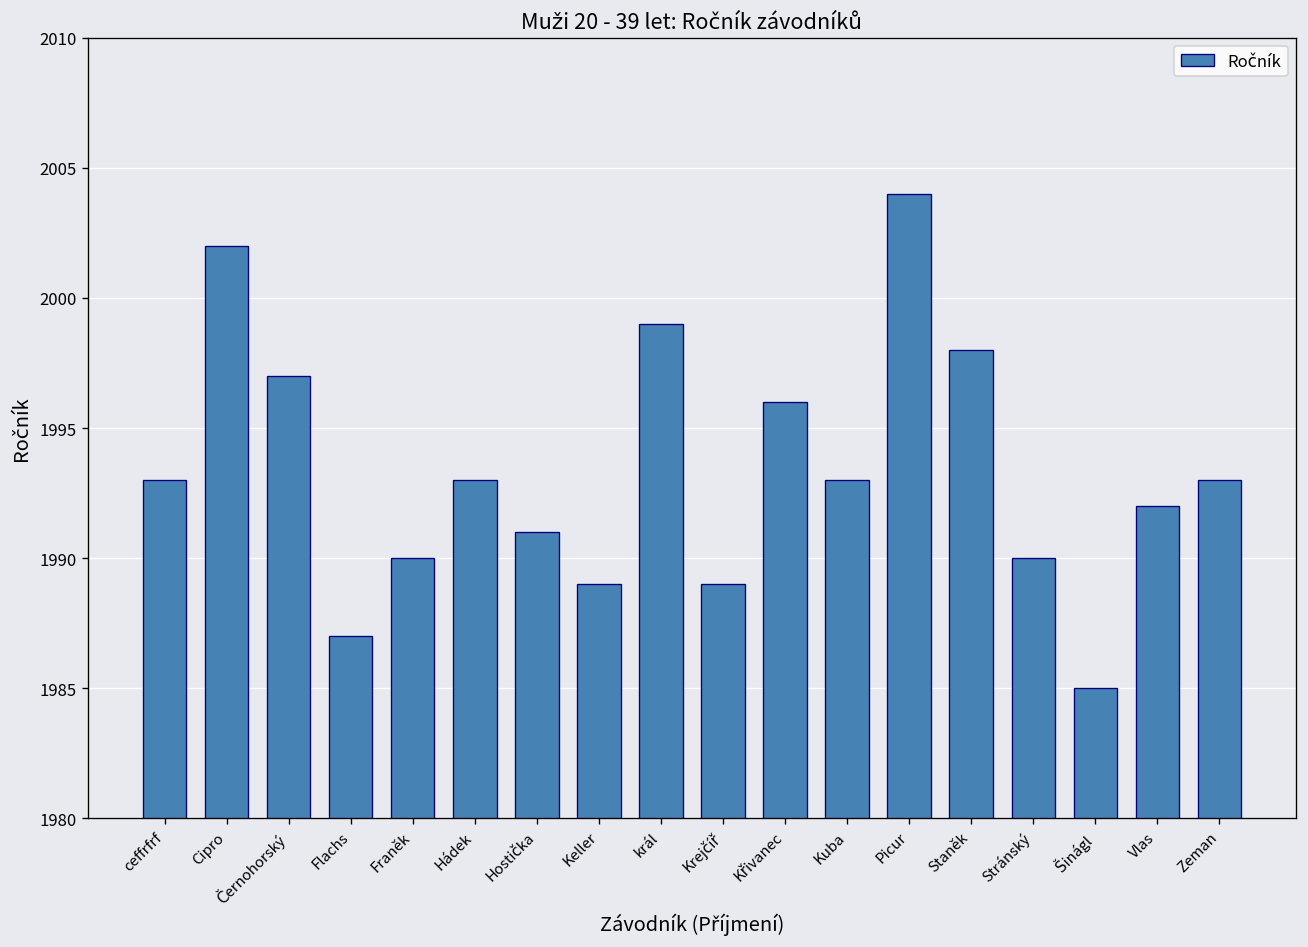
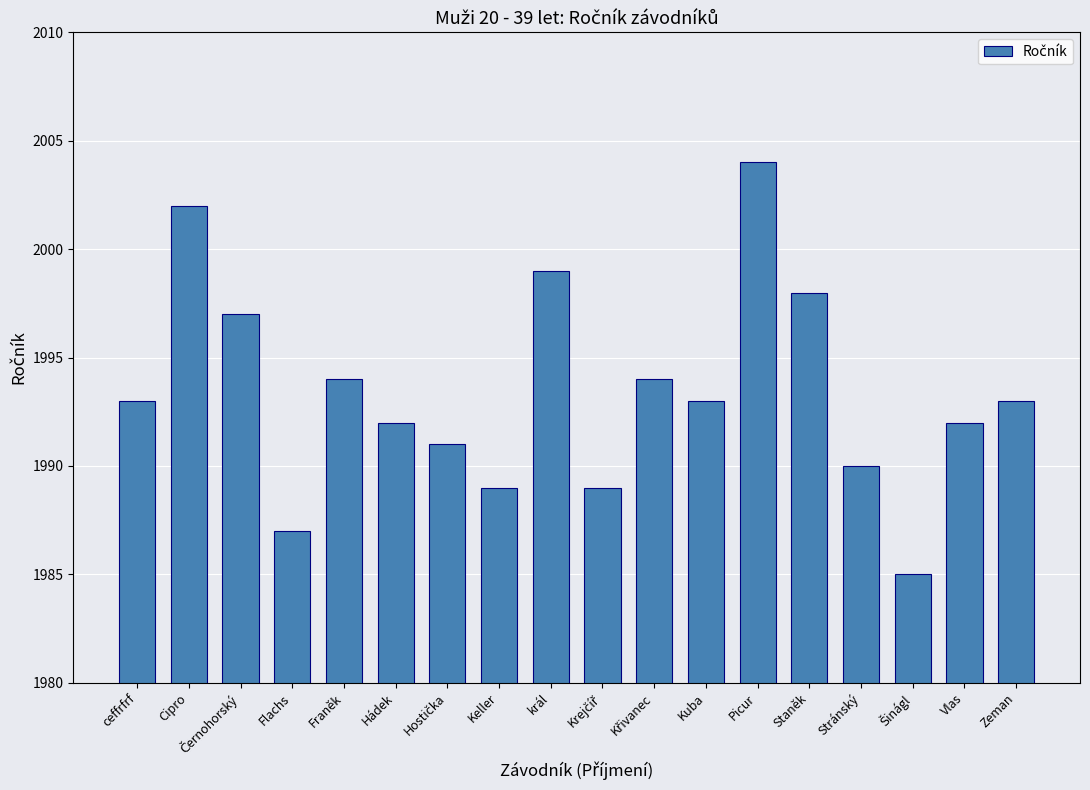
Franěk: 1990 -> 1994
Hádek: 1993 -> 1992
Křivanec: 1996 -> 1994
